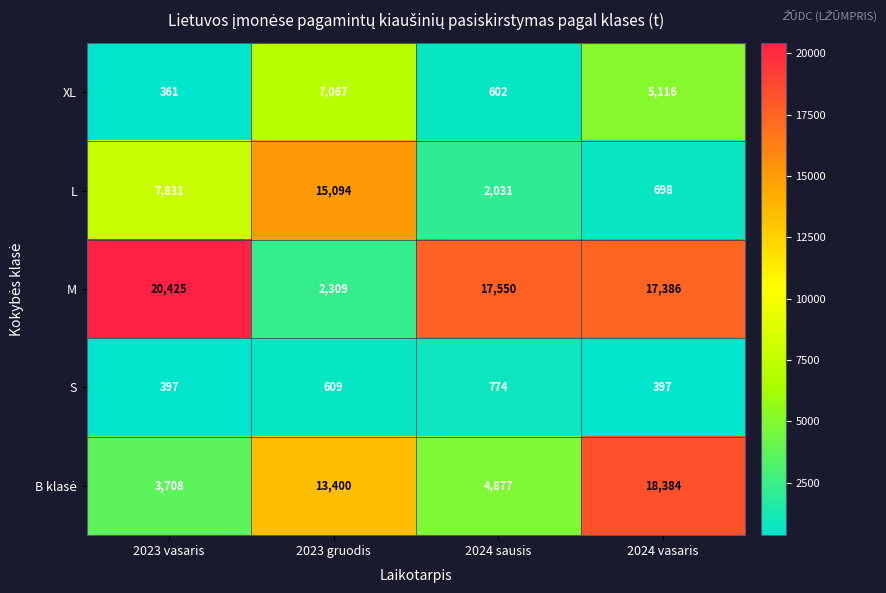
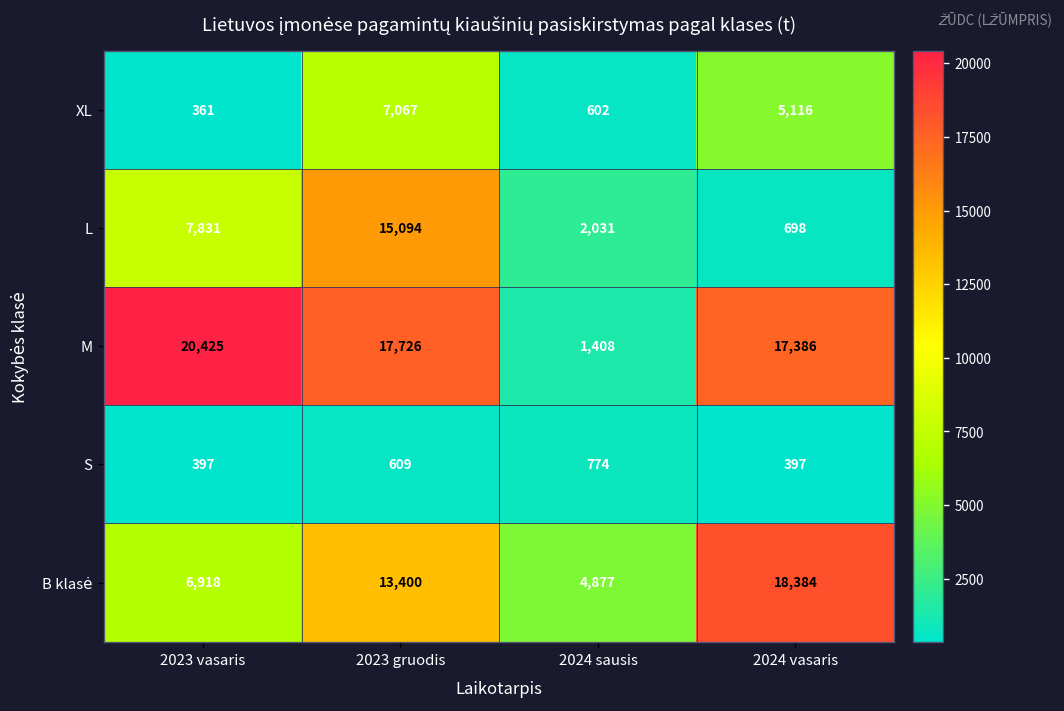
M, 2023 gruodis: 2,309 -> 17,726
M, 2024 sausis: 17,550 -> 1,408
B klasė, 2023 vasaris: 3,708 -> 6,918
